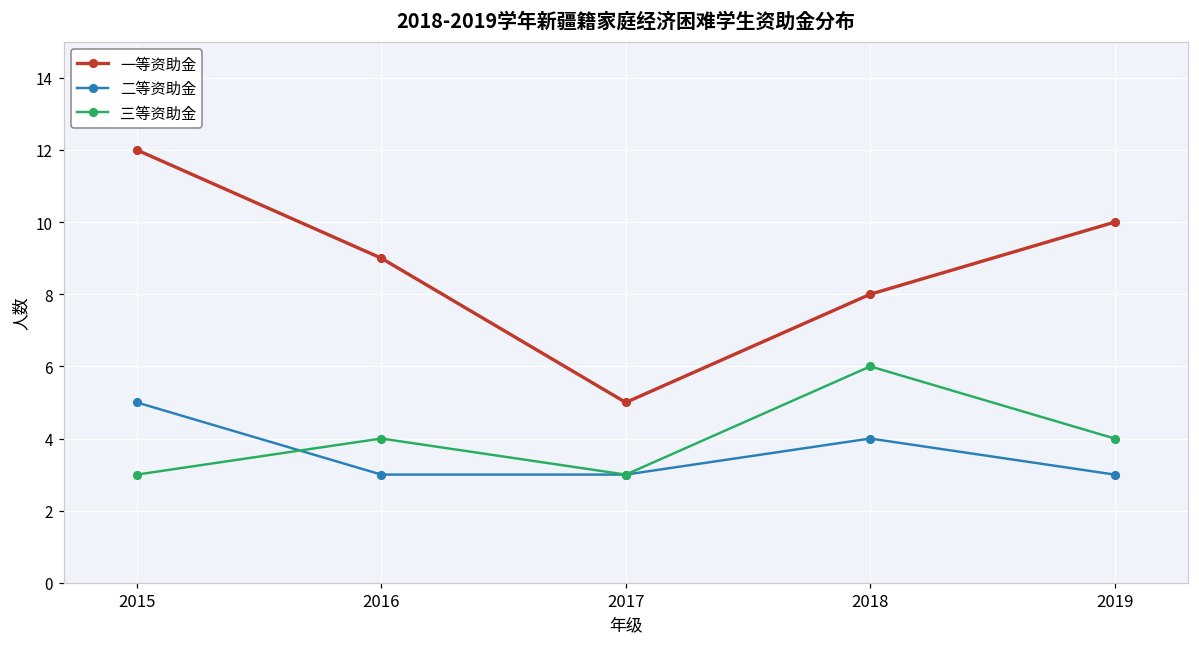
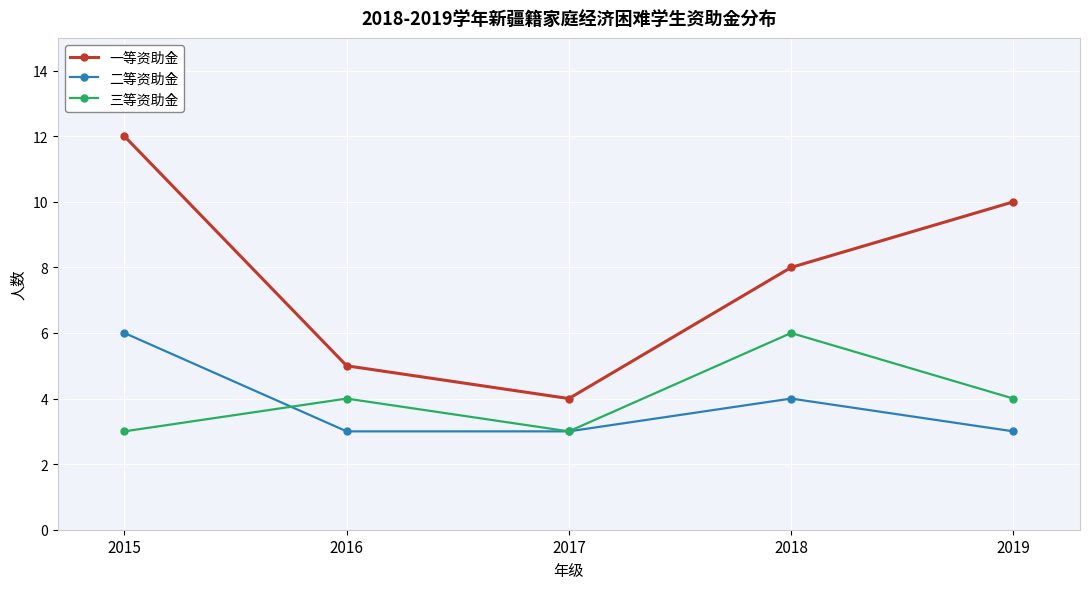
二等资助金, 2015: 5 -> 6
一等资助金, 2016: 9 -> 5
一等资助金, 2017: 5 -> 4
